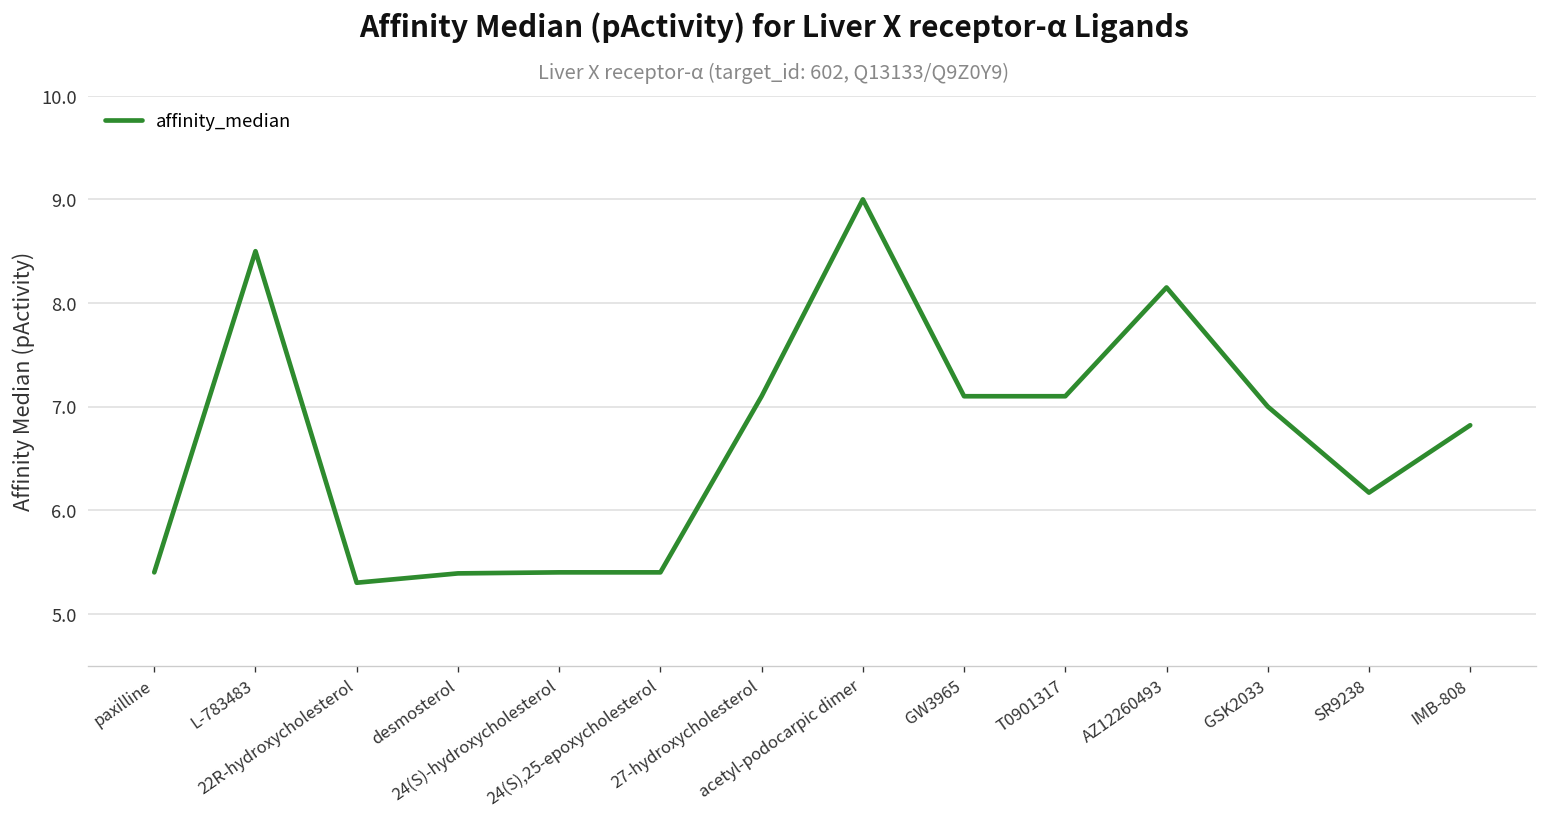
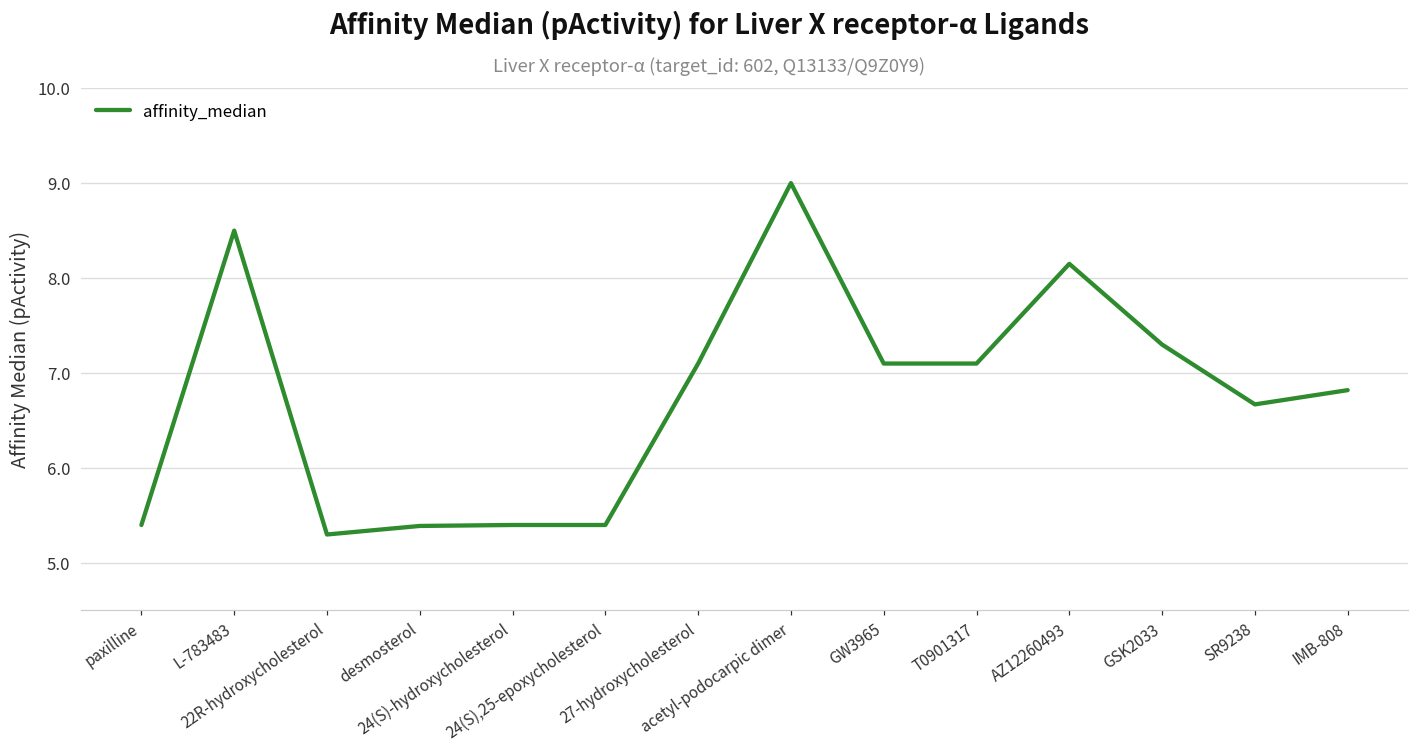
GSK2033: 7.0 -> 7.3
SR9238: 6.2 -> 6.7
